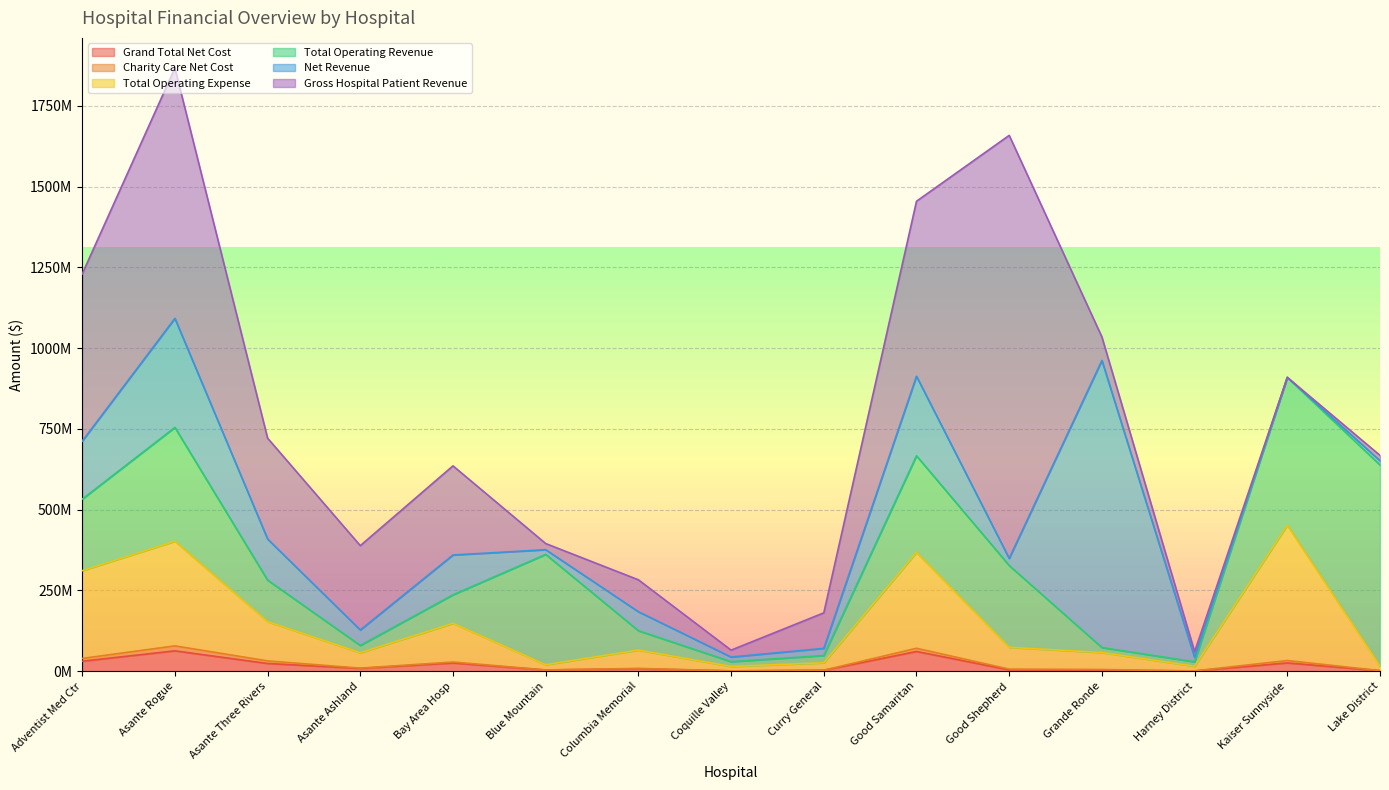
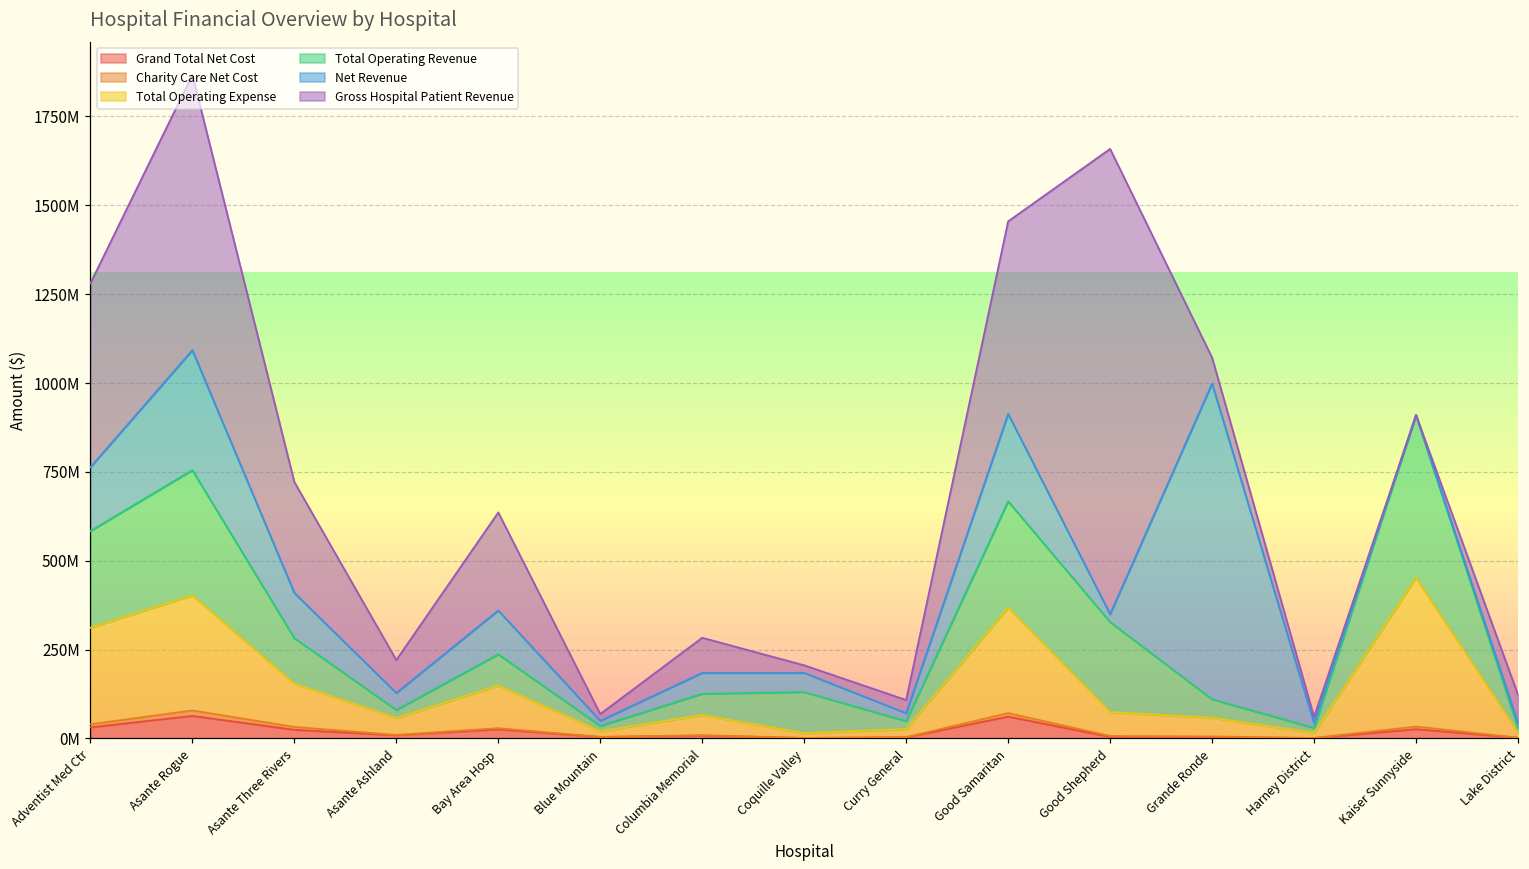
Total Operating Revenue, Adventist Med Ctr: 220000000 -> 270000000
Gross Hospital Patient Revenue, Asante Ashland: 260000000 -> 90000000
Total Operating Revenue, Blue Mountain: 340000000 -> 10000000
Total Operating Revenue, Coquille Valley: 10000000 -> 120000000
Net Revenue, Coquille Valley: 10000000 -> 50000000
Gross Hospital Patient Revenue, Curry General: 110000000 -> 40000000
Total Operating Revenue, Grande Ronde: 20000000 -> 50000000
Total Operating Revenue, Lake District: 620000000 -> 10000000
Gross Hospital Patient Revenue, Lake District: 20000000 -> 80000000
